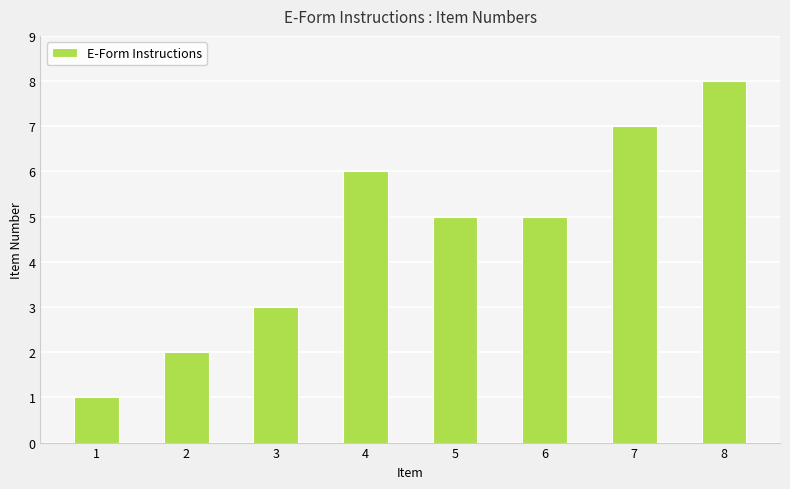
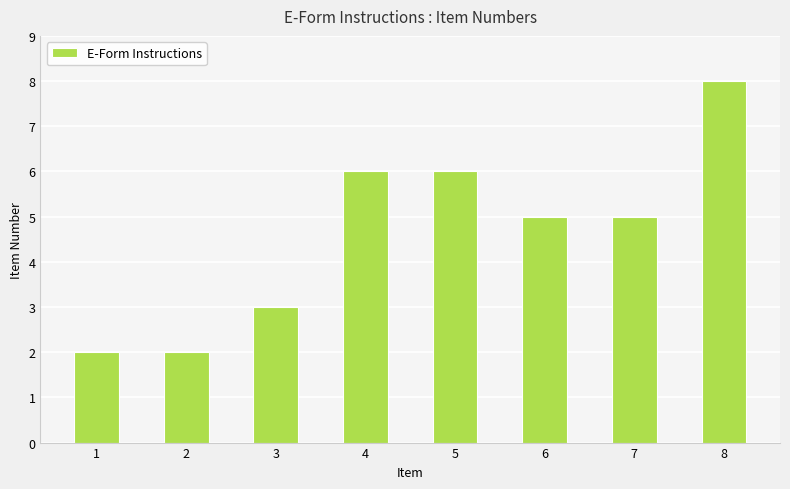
1: 1 -> 2
5: 5 -> 6
7: 7 -> 5
